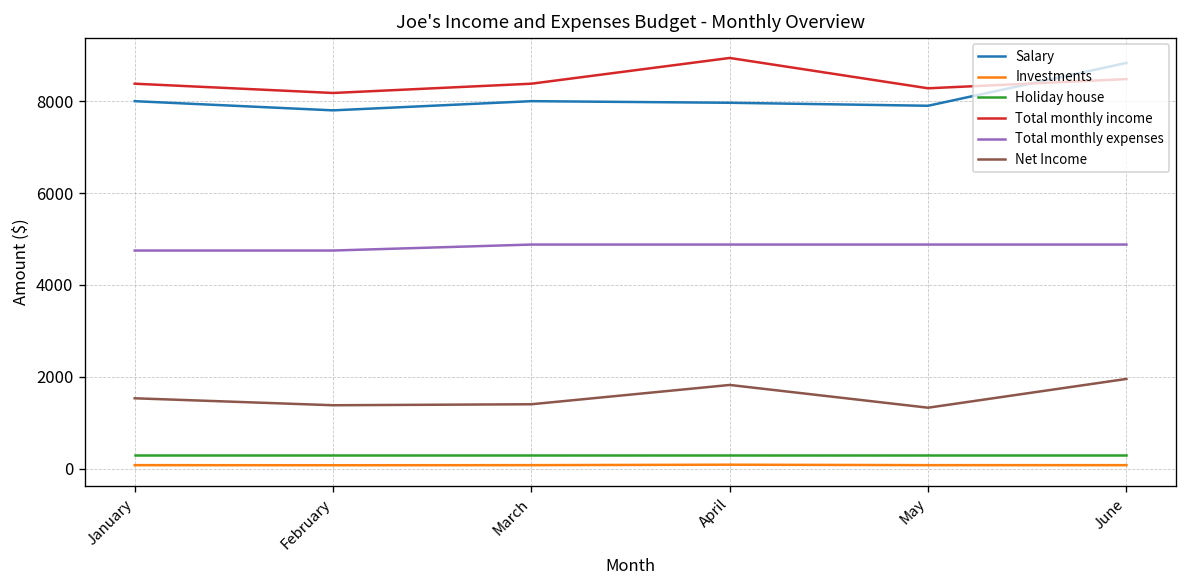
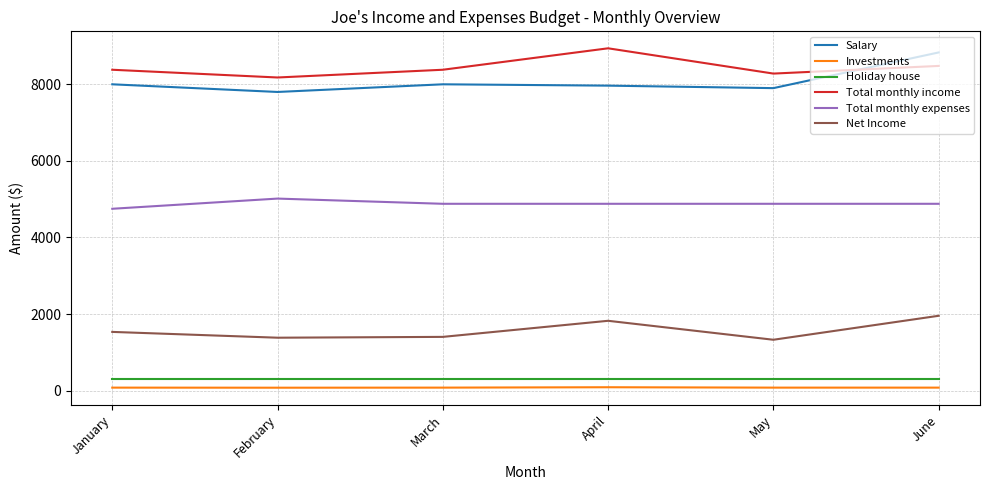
Total monthly expenses, February: 4800 -> 5000
